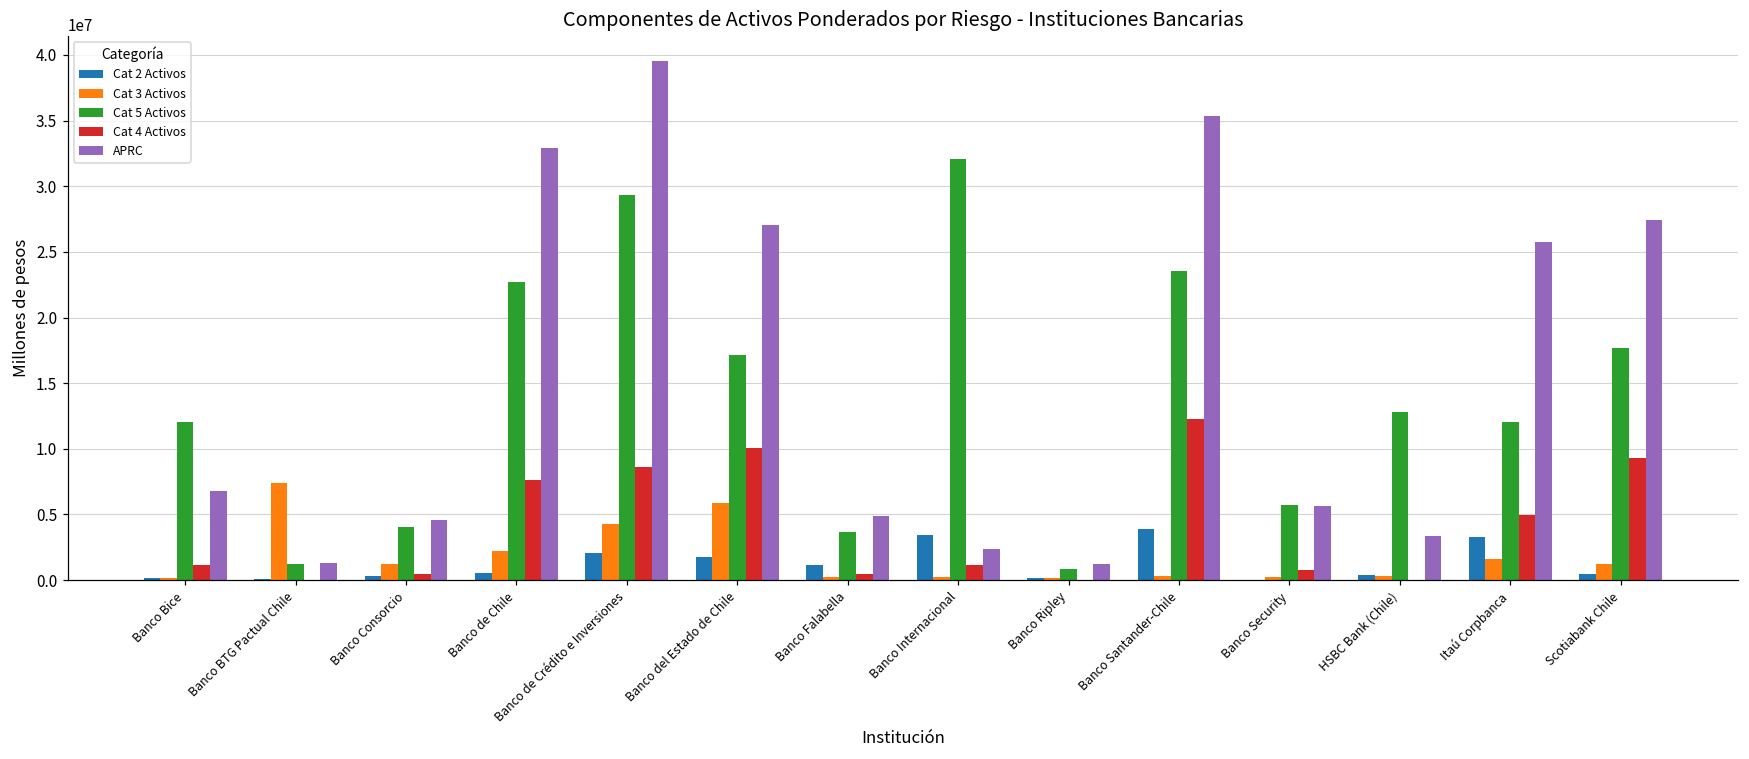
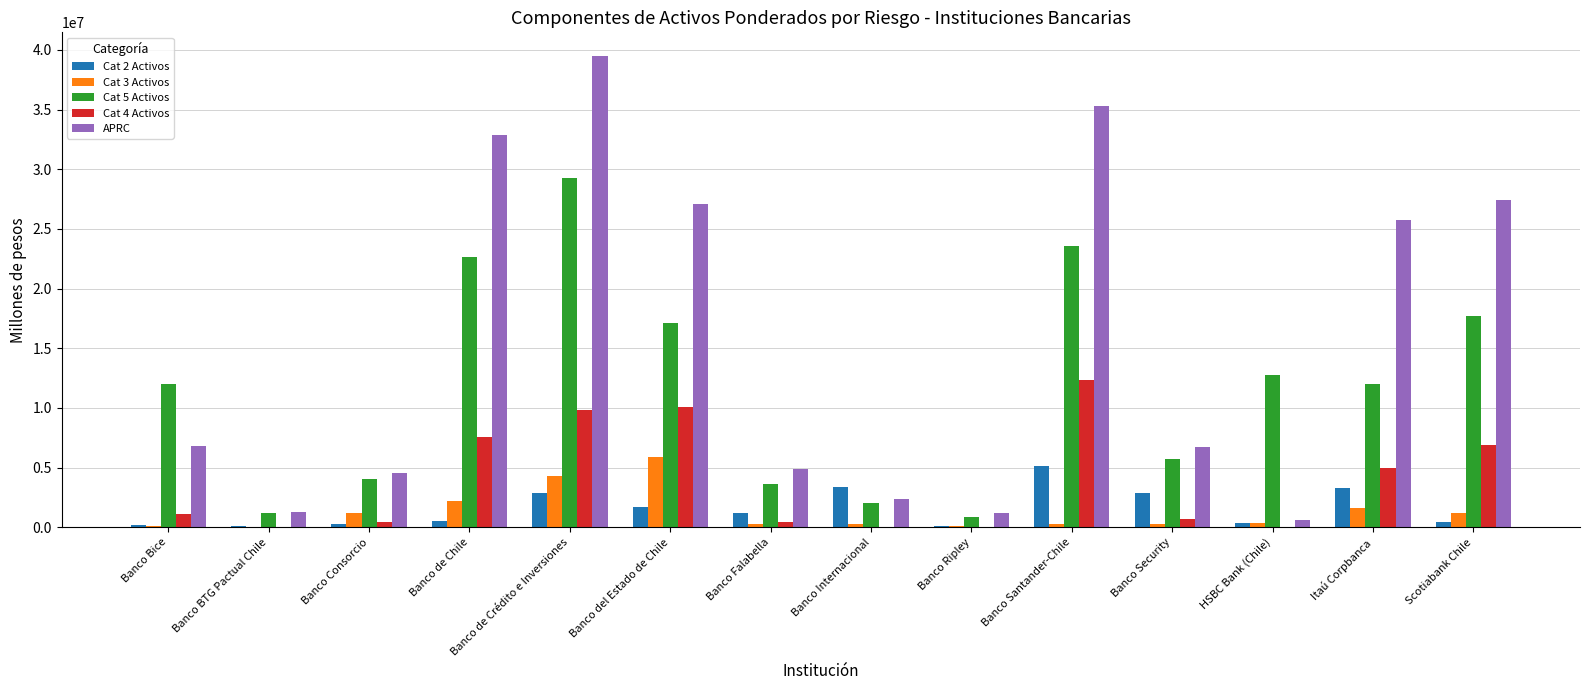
Cat 3 Activos, Banco BTG Pactual Chile: 7400000 -> 100000
Cat 2 Activos, Banco de Crédito e Inversiones: 2000000 -> 2900000
Cat 4 Activos, Banco de Crédito e Inversiones: 8600000 -> 9800000
Cat 5 Activos, Banco Internacional: 32100000 -> 2100000
Cat 4 Activos, Banco Internacional: 1100000 -> 0
Cat 2 Activos, Banco Santander-Chile: 3900000 -> 5200000
Cat 2 Activos, Banco Security: 0 -> 2900000
APRC, Banco Security: 5700000 -> 6700000
APRC, HSBC Bank (Chile): 3300000 -> 600000
Cat 4 Activos, Scotiabank Chile: 9300000 -> 6900000
